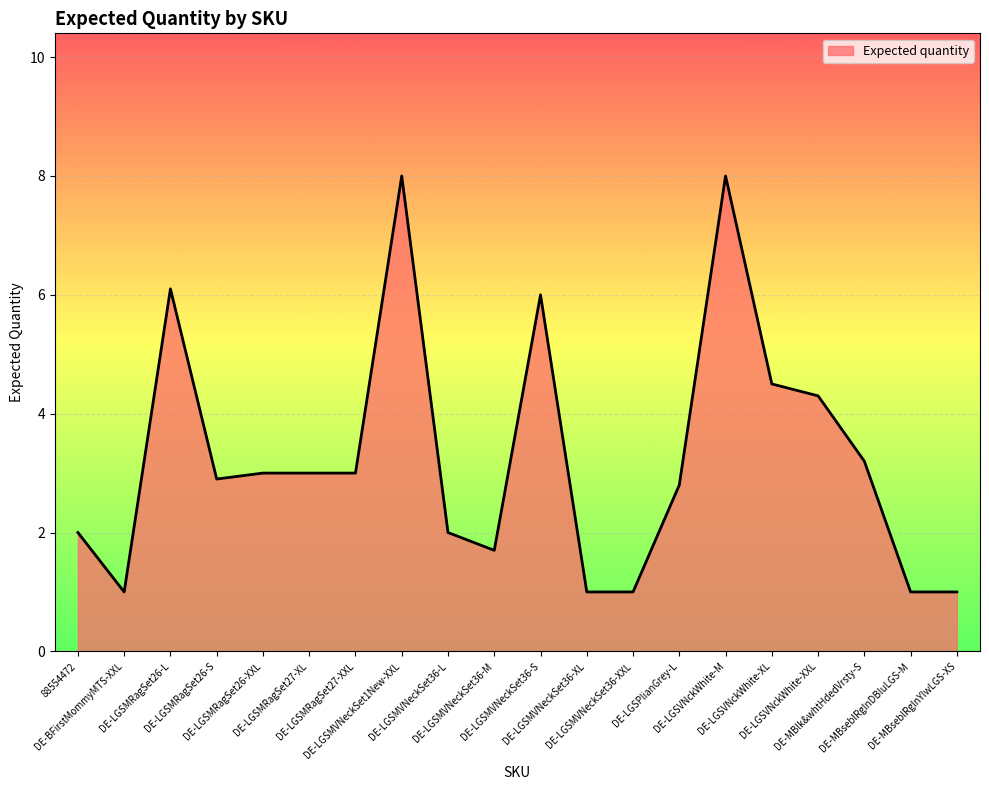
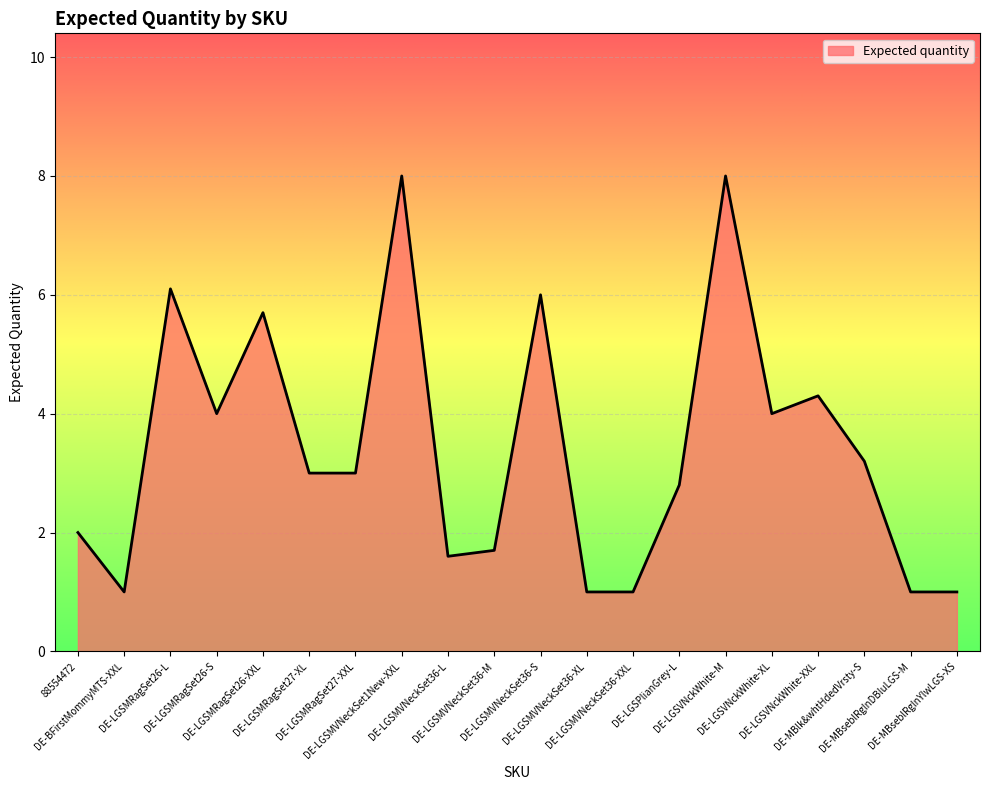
DE-LGSMRagSet26-S: 2.9 -> 4.0
DE-LGSMRagSet26-XXL: 3.0 -> 5.7
DE-LGSMVNeckSet36-L: 2.0 -> 1.6
DE-LGSVNckWhite-XL: 4.5 -> 4.0
